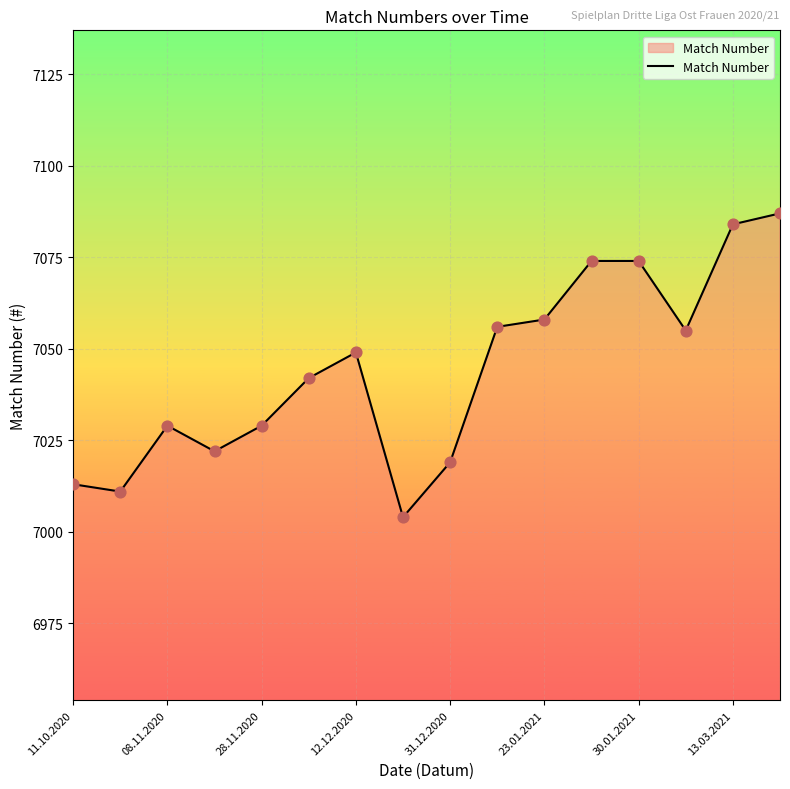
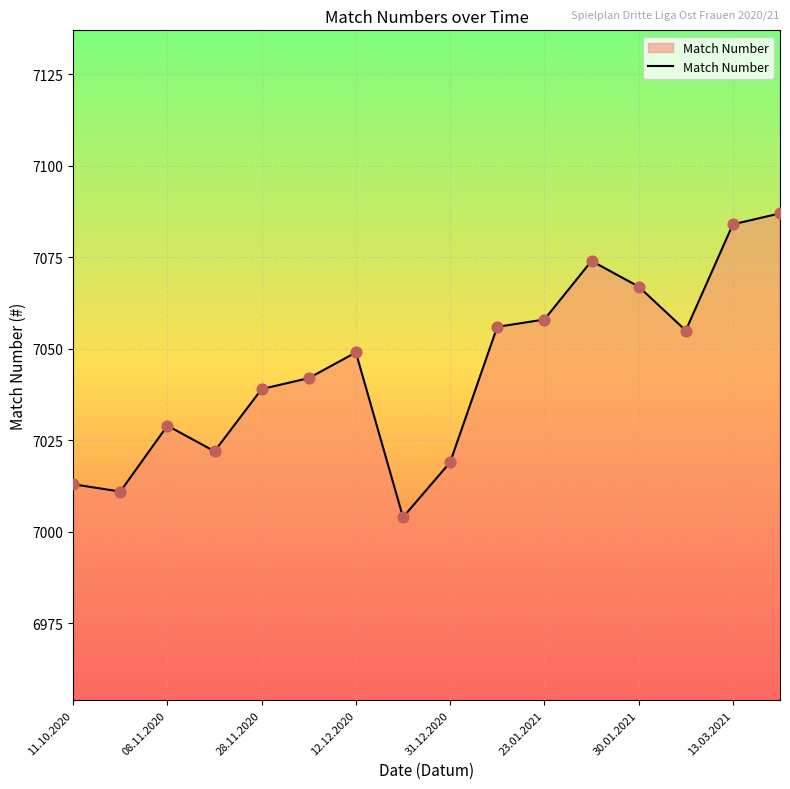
28.11.2020: 7029 -> 7039
30.01.2021: 7074 -> 7067
